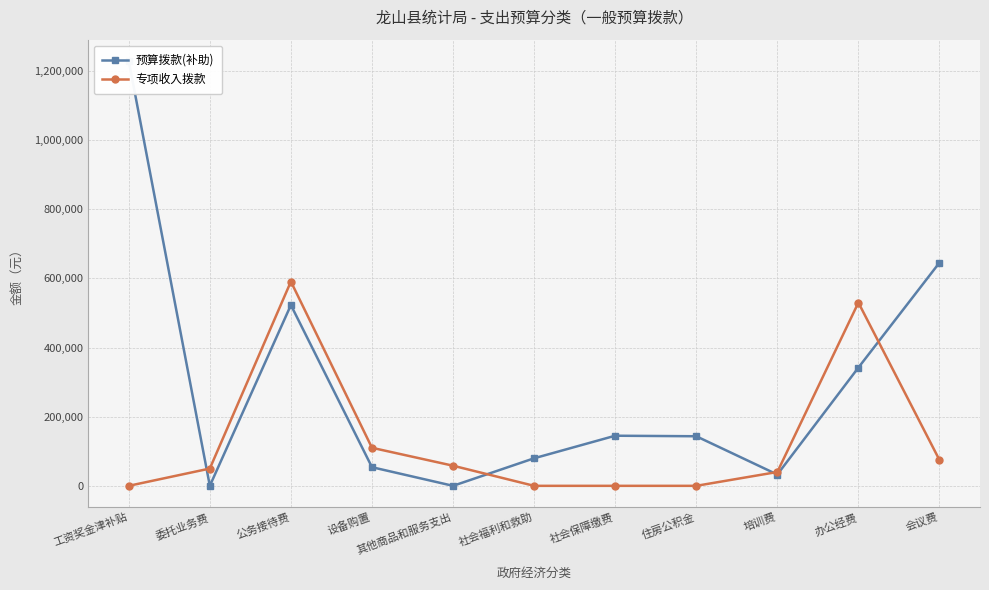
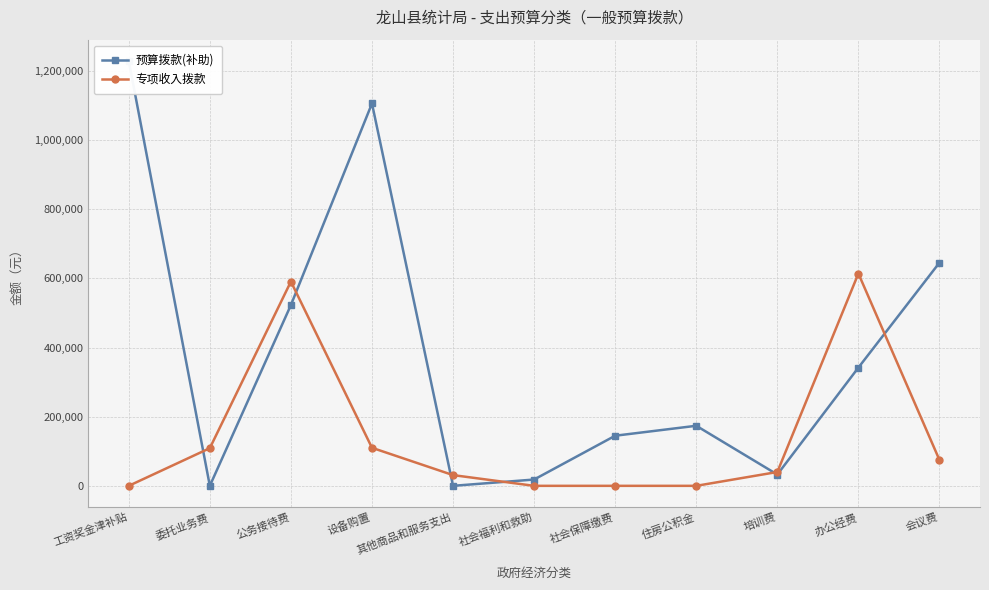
专项收入拨款, 委托业务费: 50,000 -> 110,000
预算拨款(补助), 设备购置: 50,000 -> 1,110,000
专项收入拨款, 其他商品和服务支出: 60,000 -> 30,000
预算拨款(补助), 社会福利和救助: 80,000 -> 20,000
预算拨款(补助), 住房公积金: 140,000 -> 170,000
专项收入拨款, 办公经费: 530,000 -> 610,000
